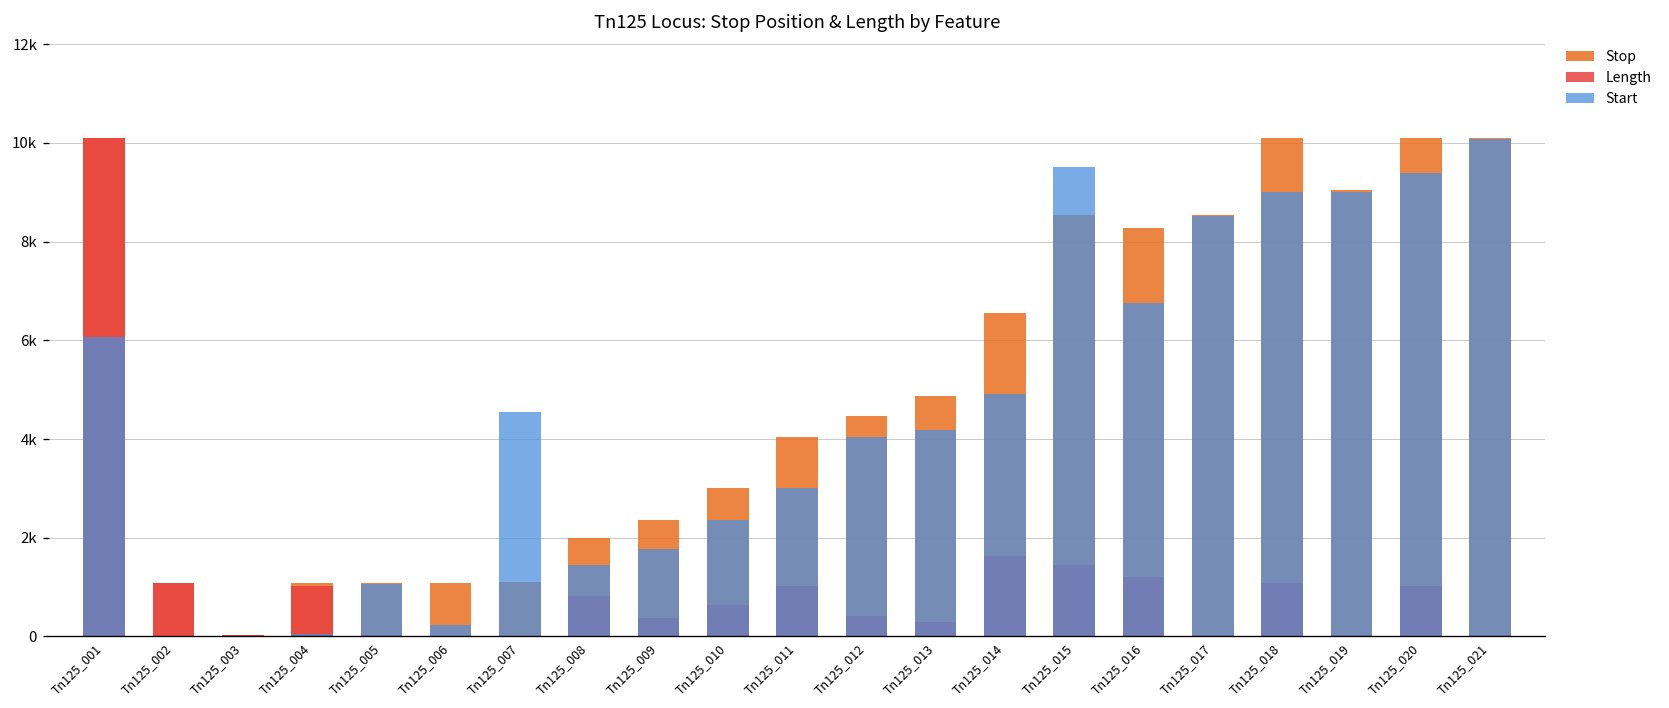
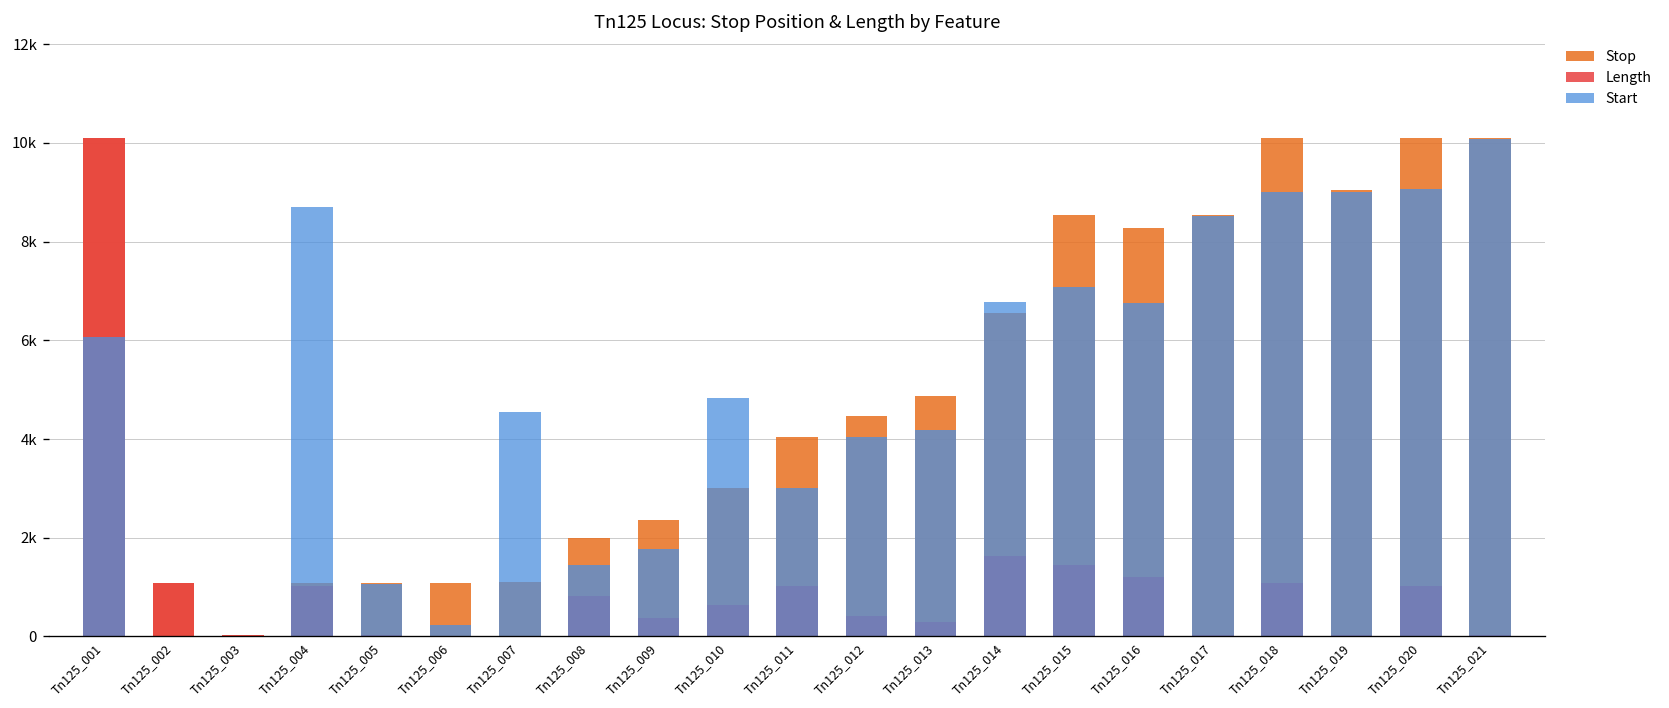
Start, Tn125_004: 100 -> 8700
Start, Tn125_010: 2400 -> 4800
Start, Tn125_014: 4900 -> 6800
Start, Tn125_015: 9500 -> 7100
Start, Tn125_020: 9400 -> 9100
